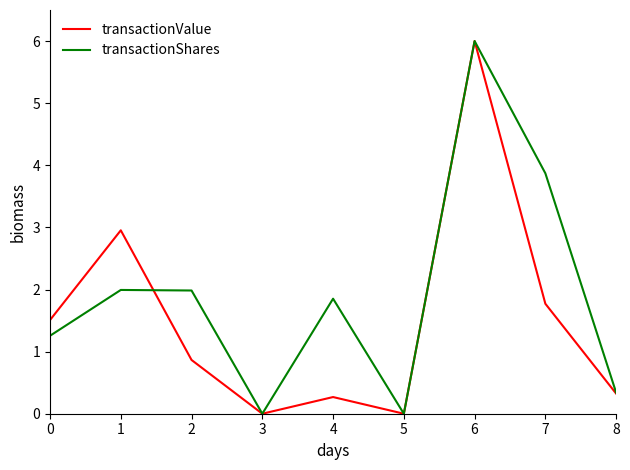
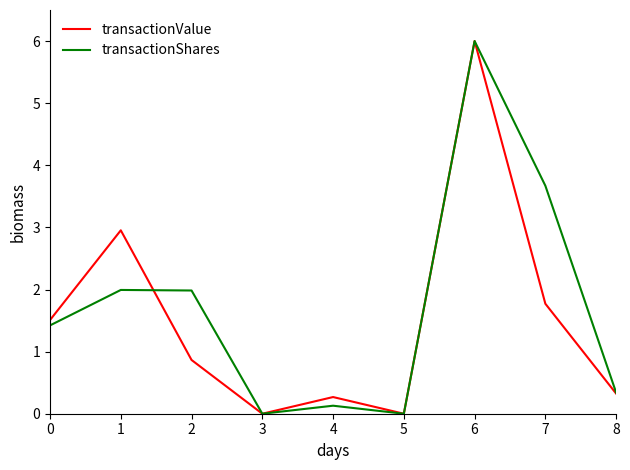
transactionShares, 0: 1.3 -> 1.4
transactionShares, 4: 1.9 -> 0.1
transactionShares, 7: 3.9 -> 3.7
